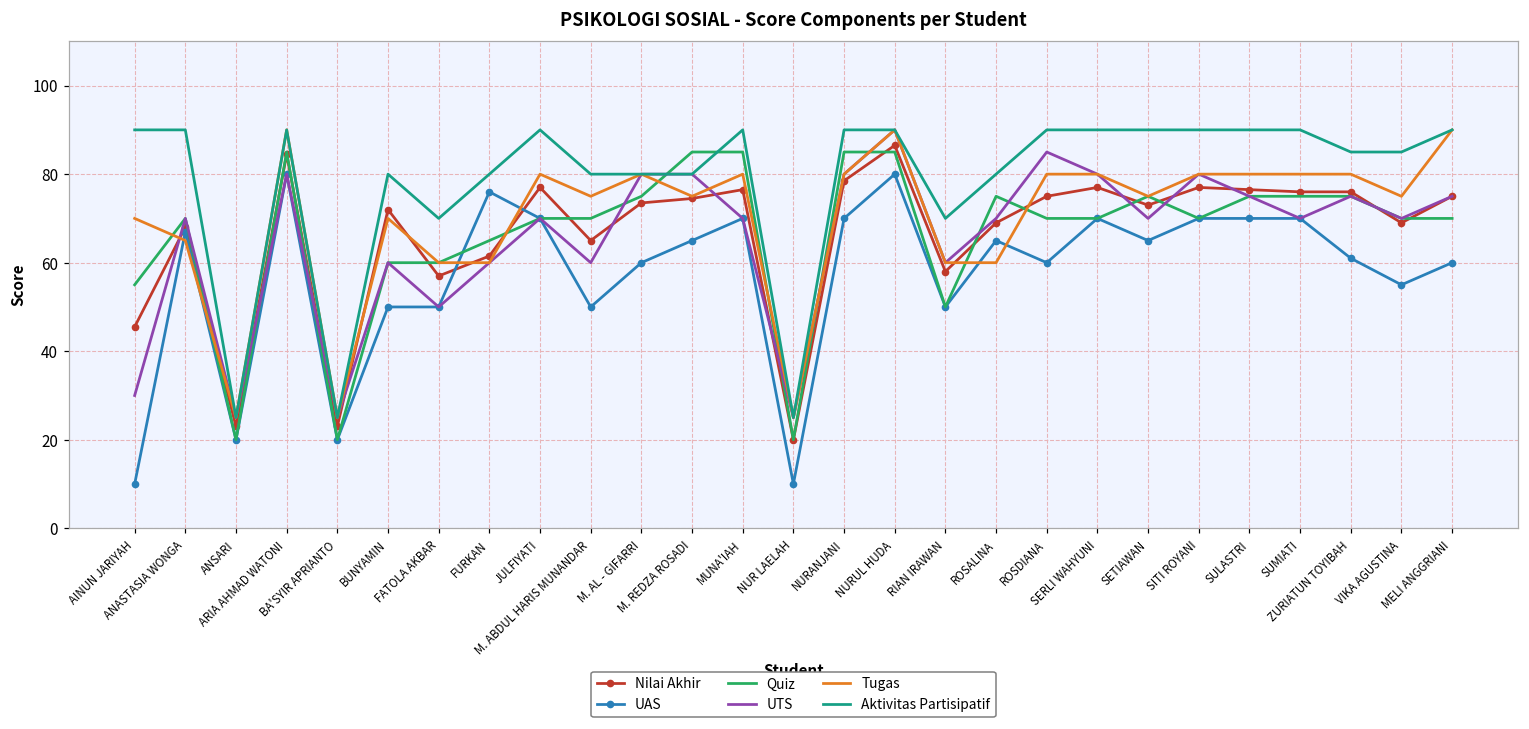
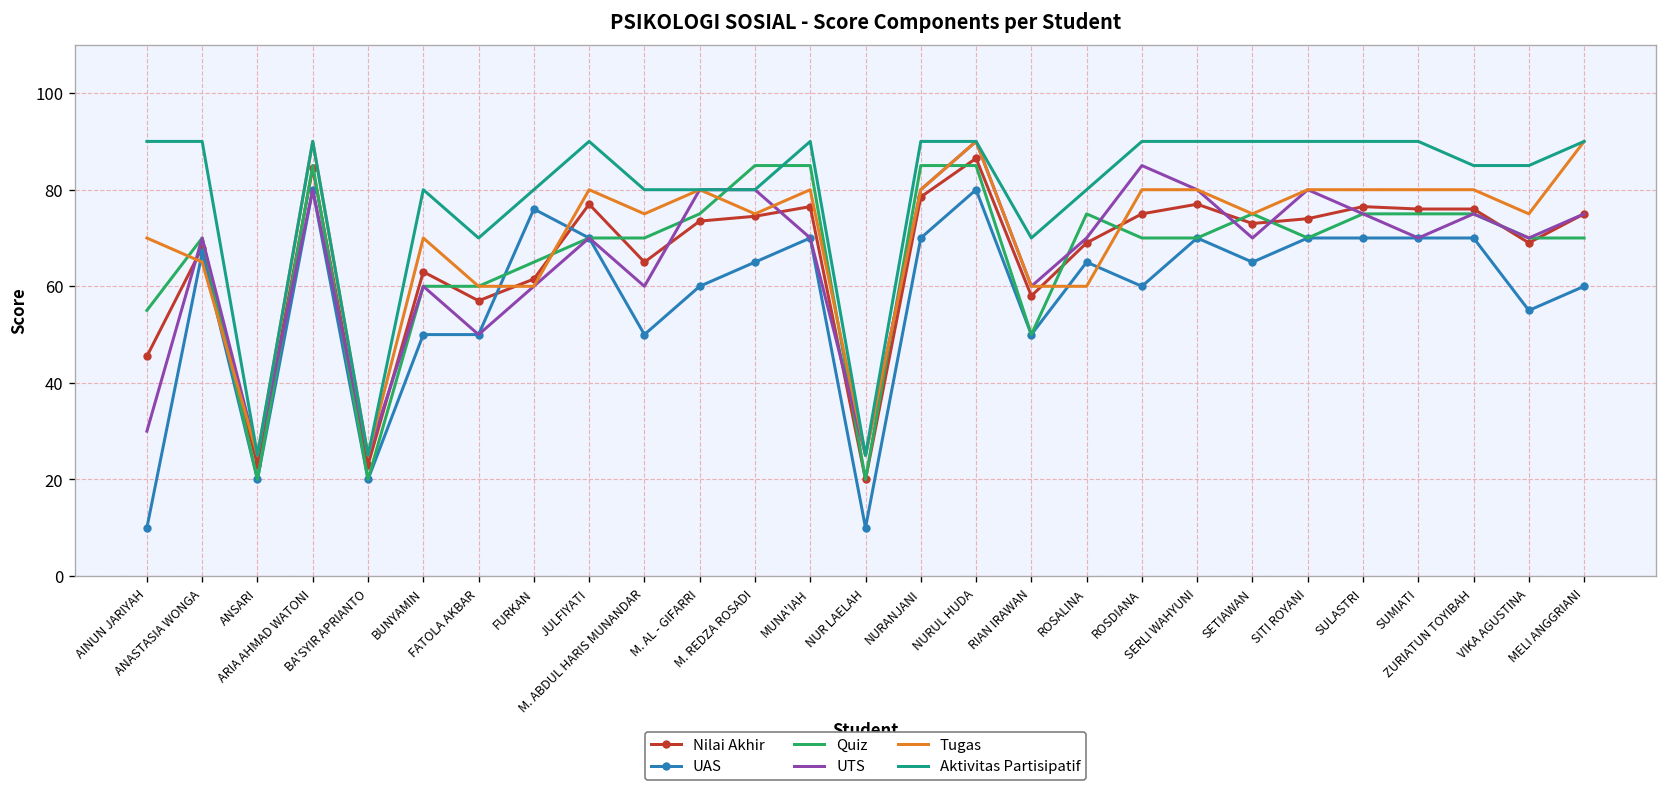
Nilai Akhir, BUNYAMIN: 72 -> 63
Nilai Akhir, SITI ROYANI: 77 -> 74
UAS, ZURIATUN TOYIBAH: 61 -> 70
